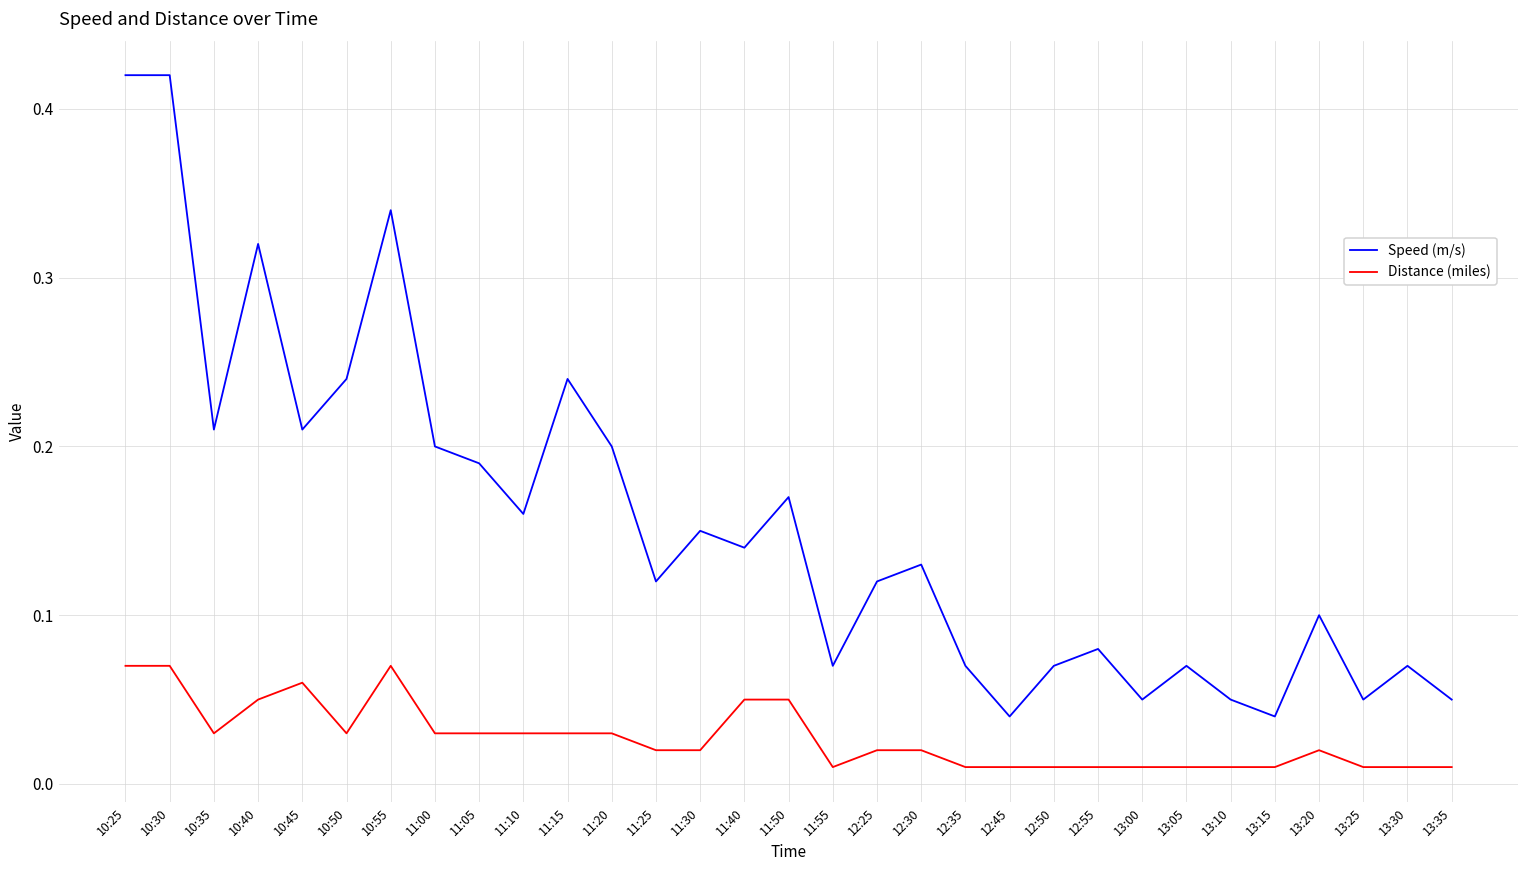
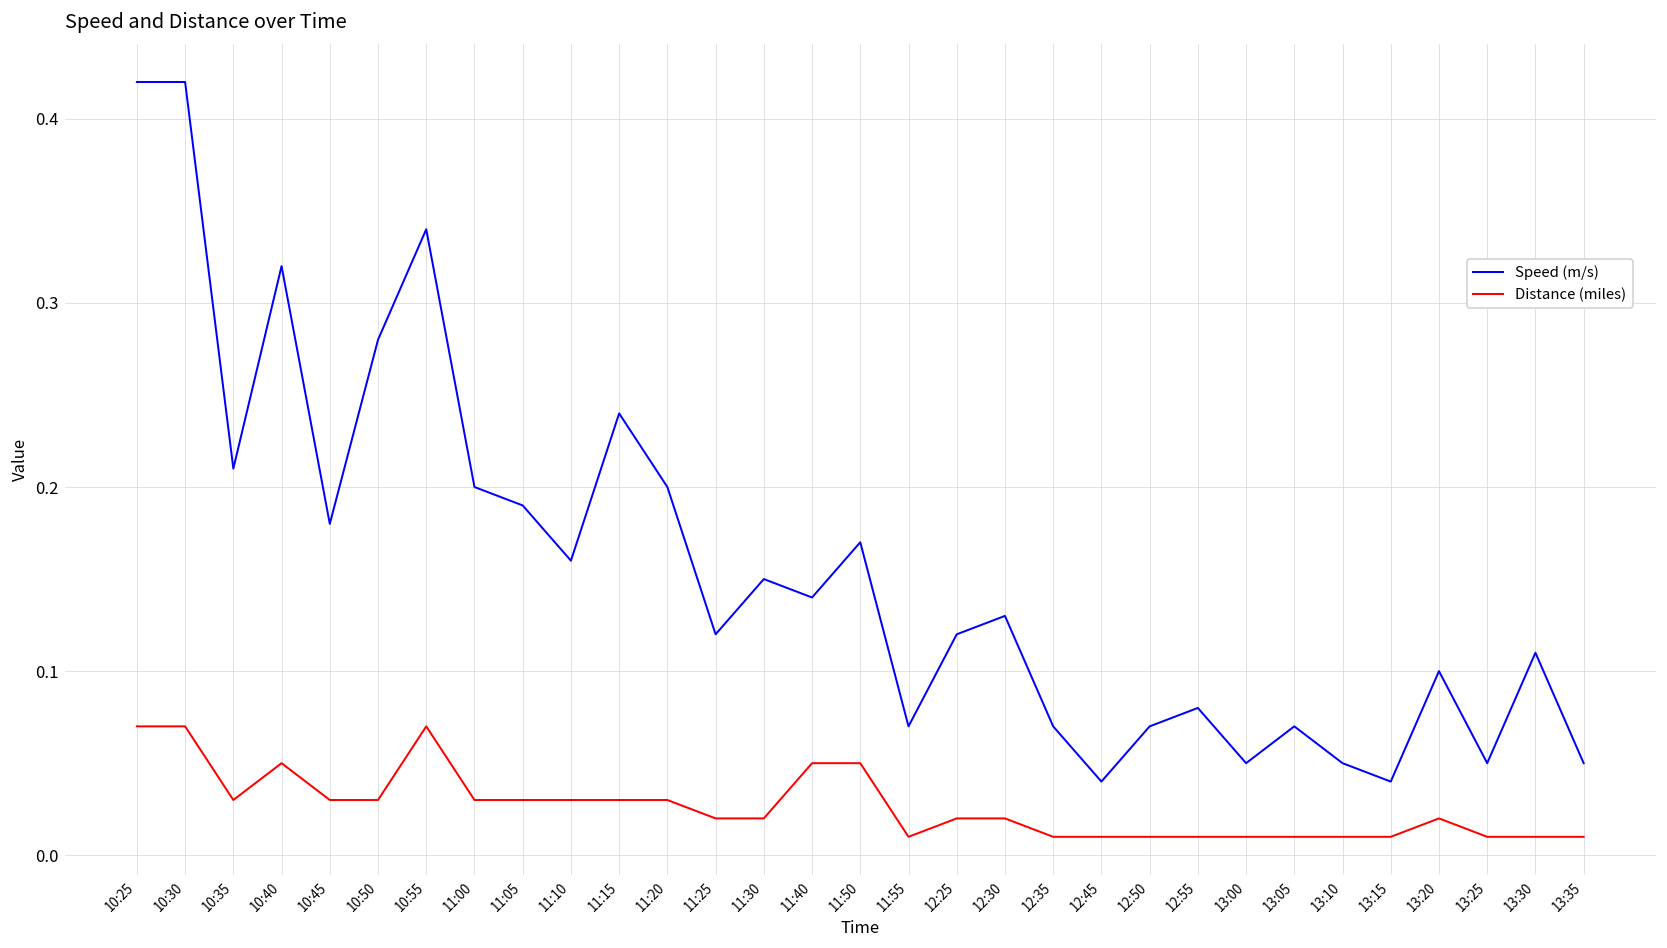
Speed (m/s), 10:45: 0.21 -> 0.18
Distance (miles), 10:45: 0.06 -> 0.03
Speed (m/s), 10:50: 0.24 -> 0.28
Speed (m/s), 13:30: 0.07 -> 0.11
